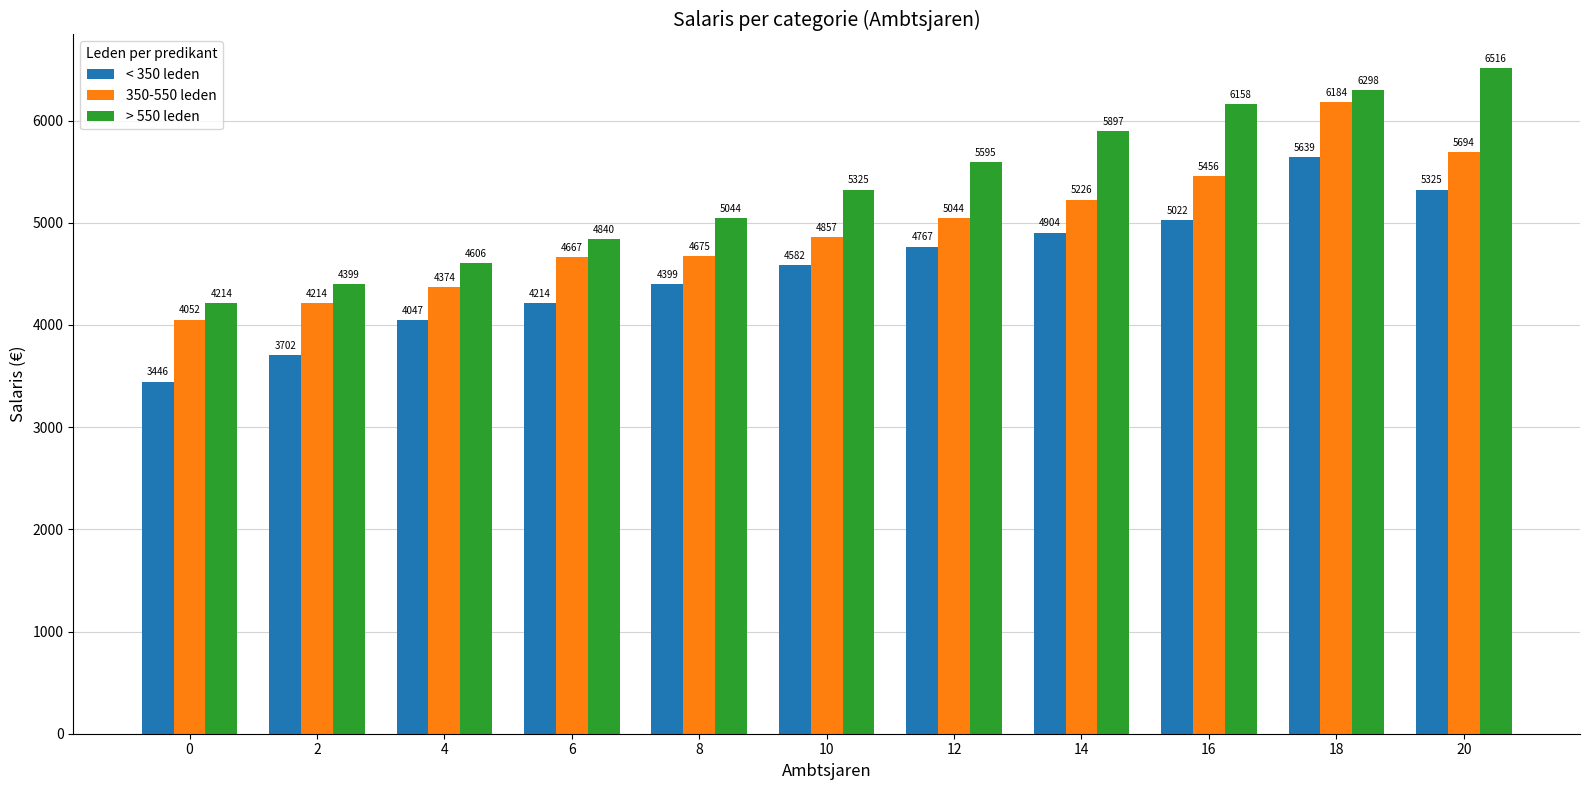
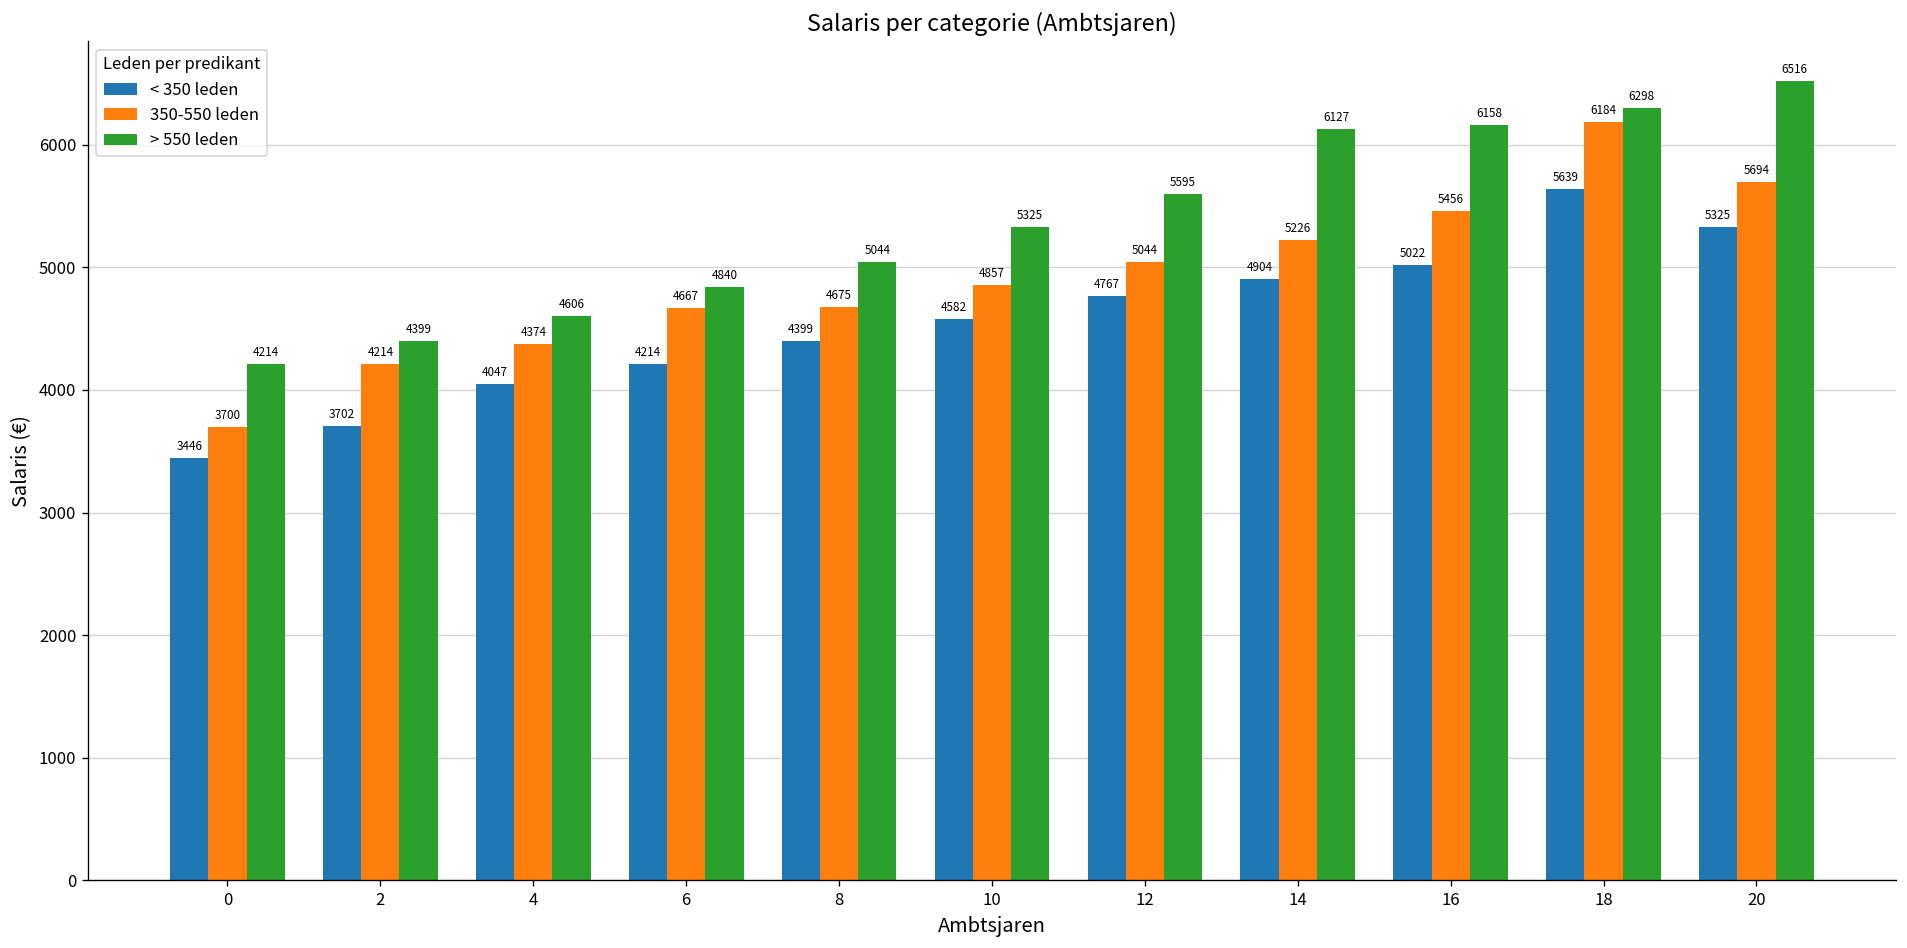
350-550 leden, 0: 4052 -> 3700
> 550 leden, 14: 5897 -> 6127
